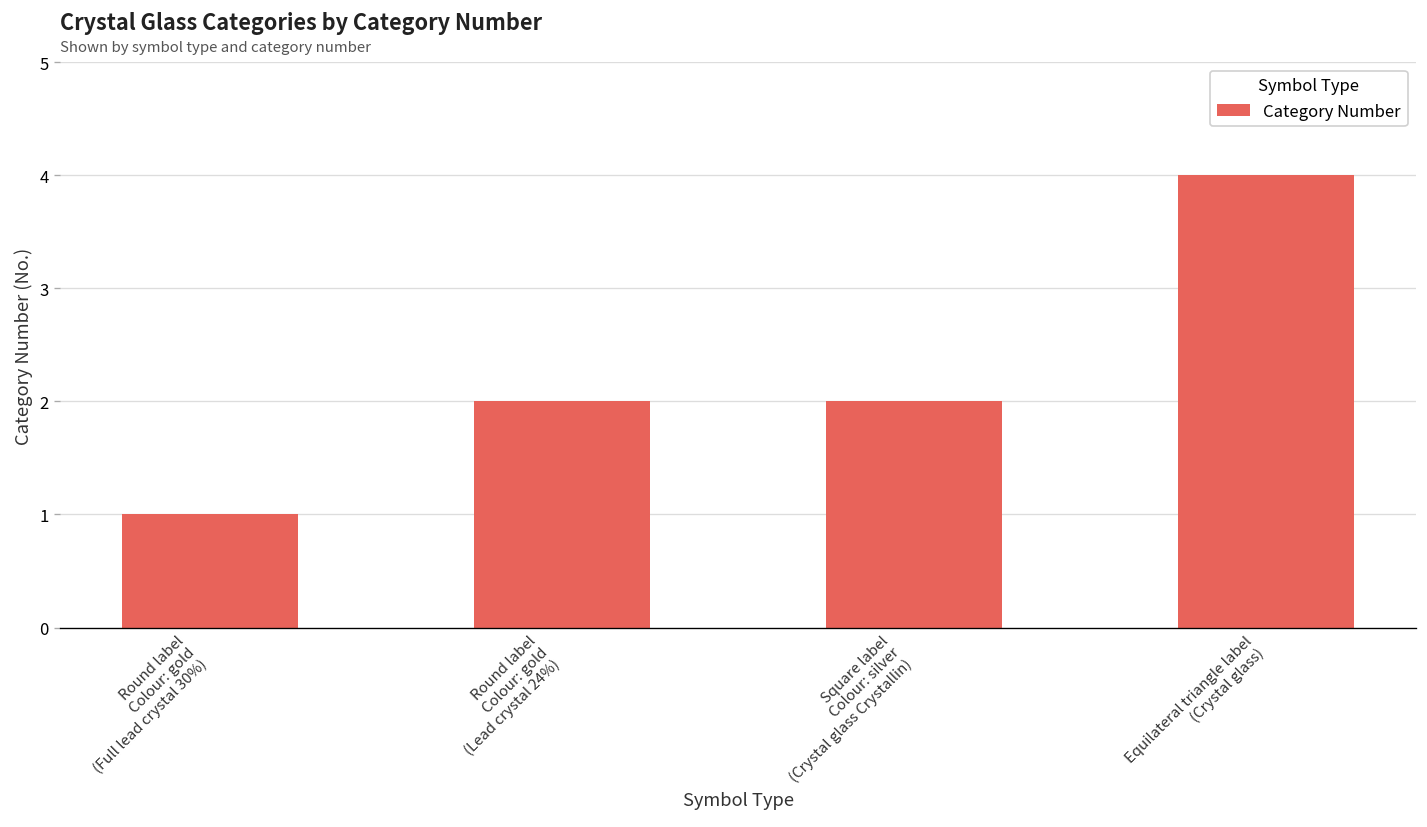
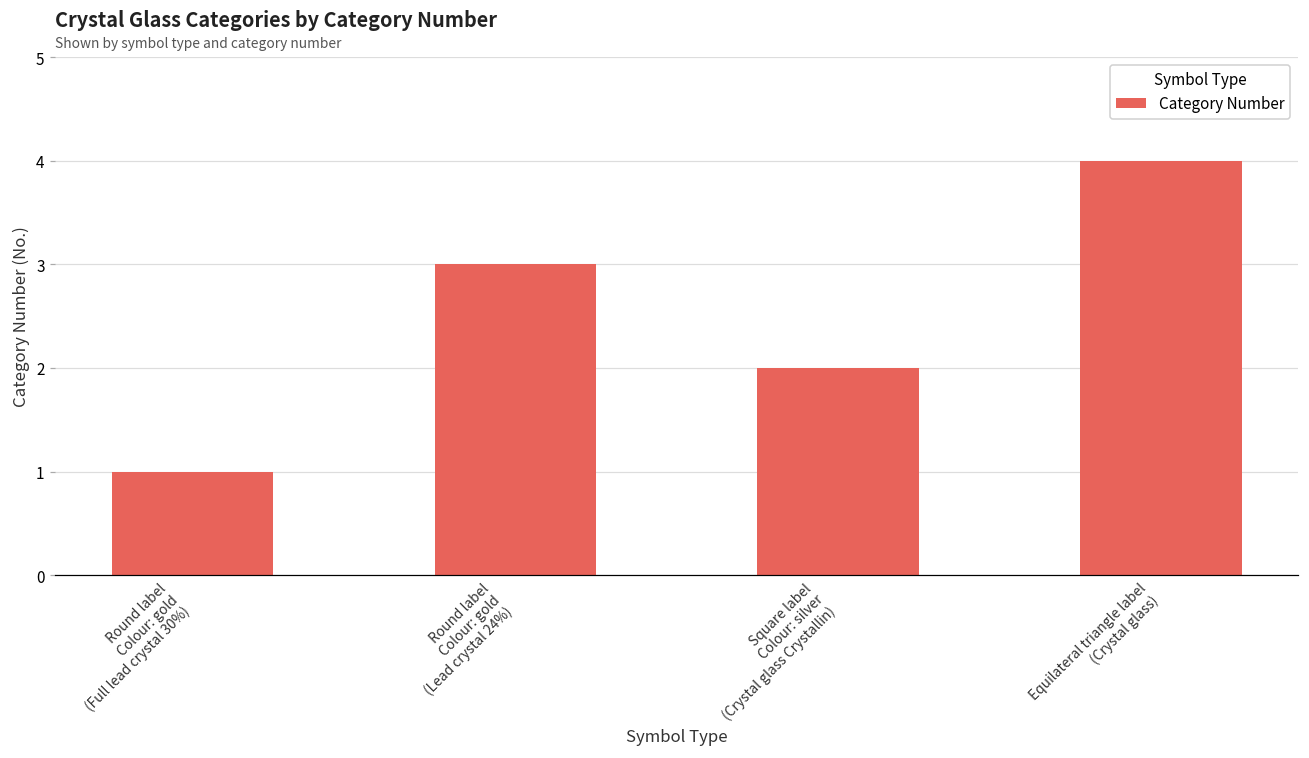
Round label Colour: gold (Lead crystal 24%): 2 -> 3
